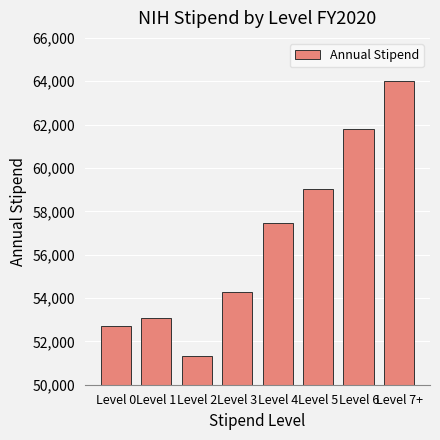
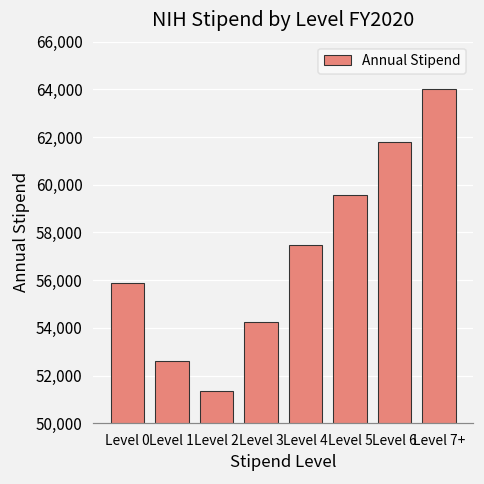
Level 0: 52,700 -> 55,900
Level 1: 53,100 -> 52,600
Level 5: 59,000 -> 59,600
